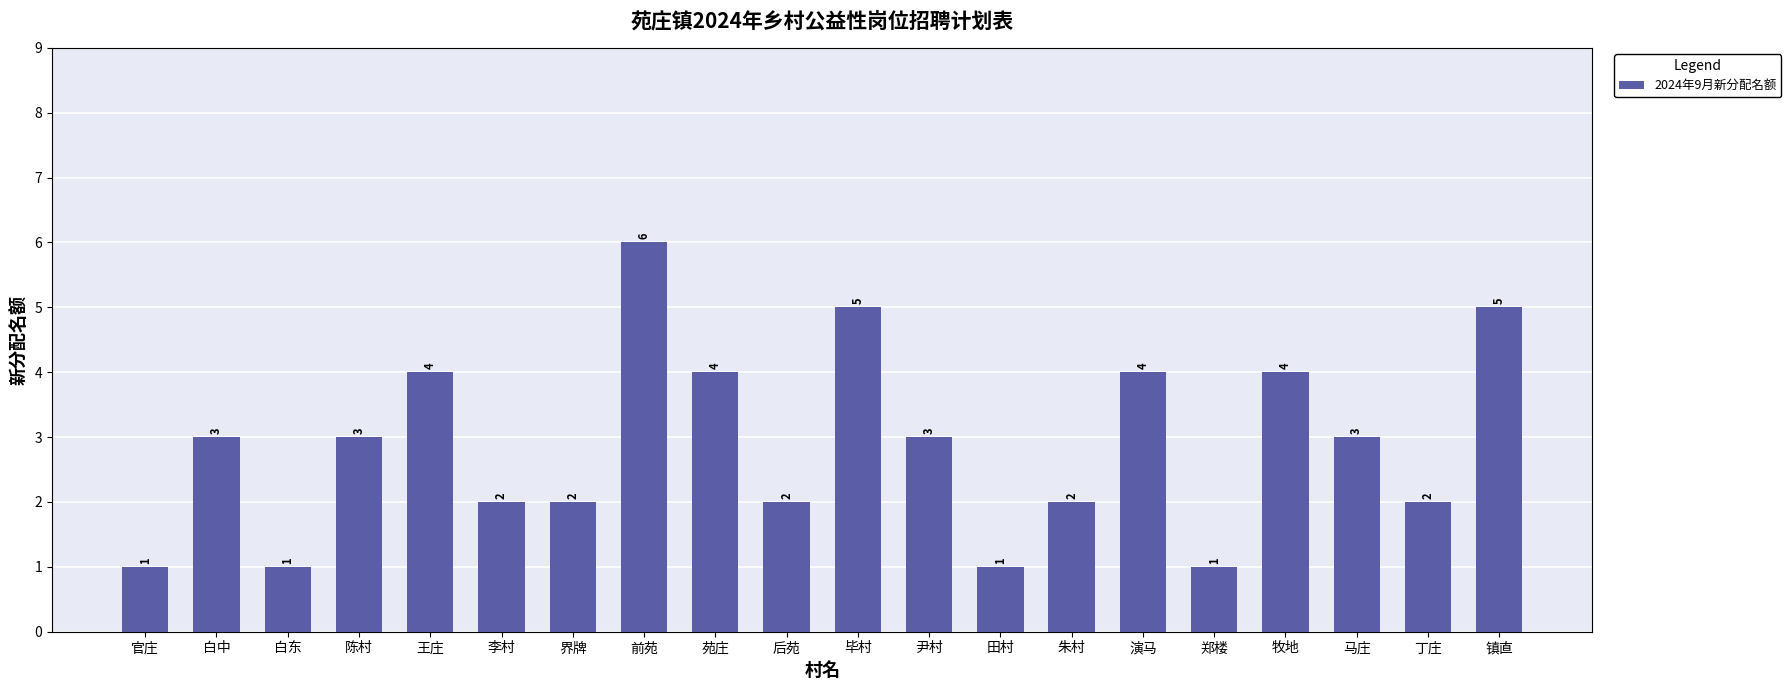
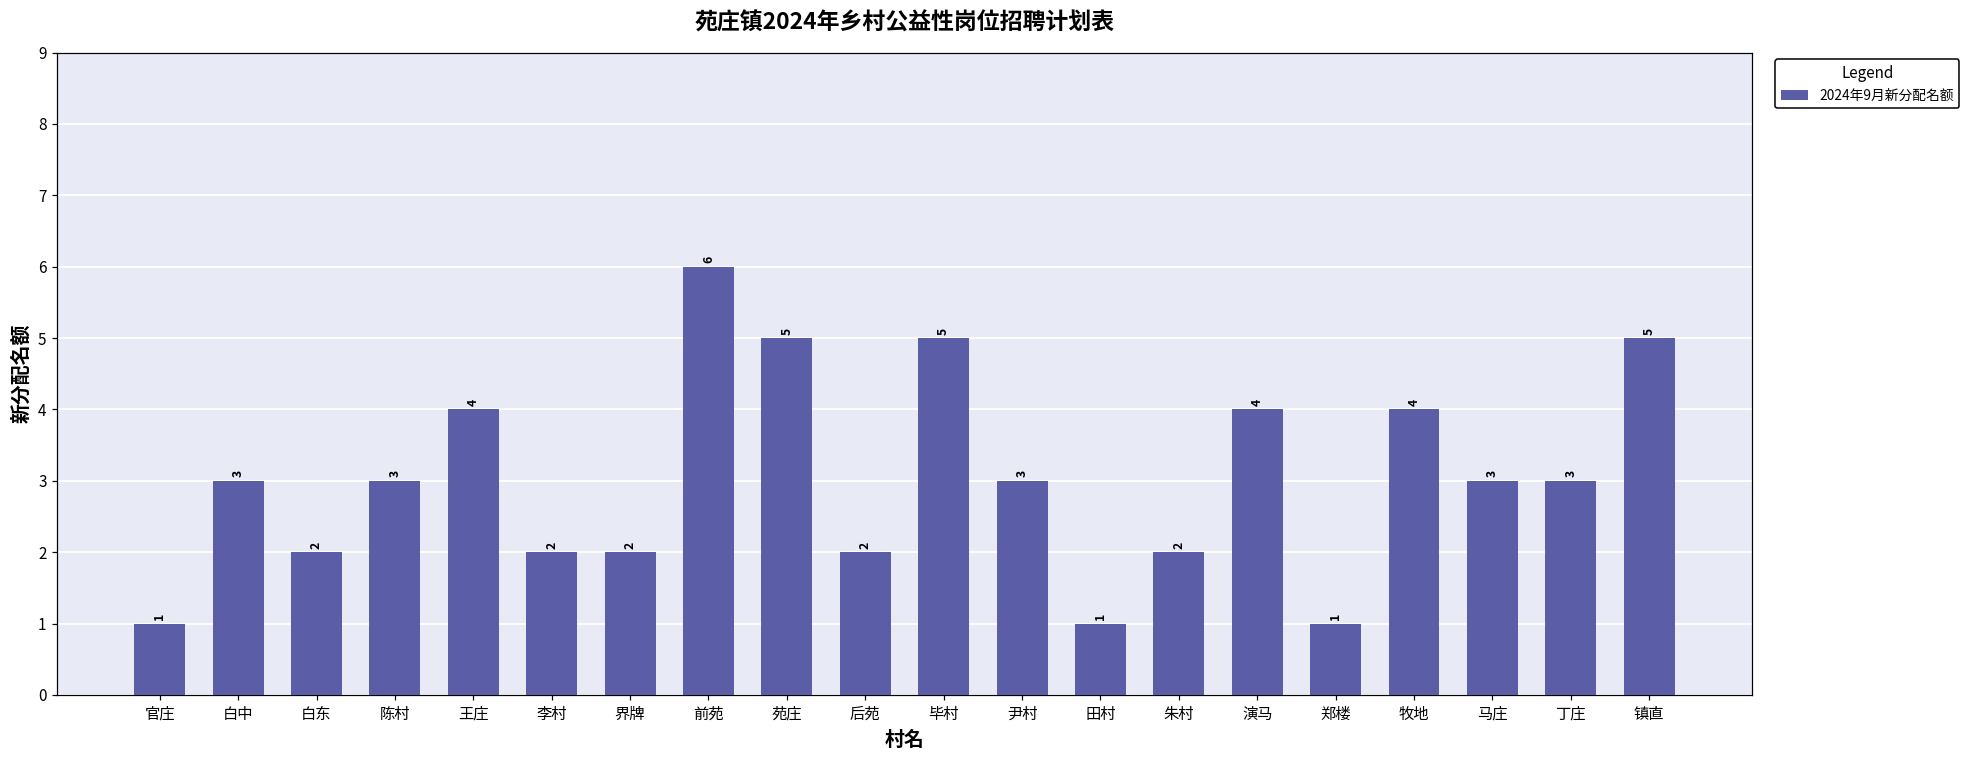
白东: 1 -> 2
苑庄: 4 -> 5
丁庄: 2 -> 3
